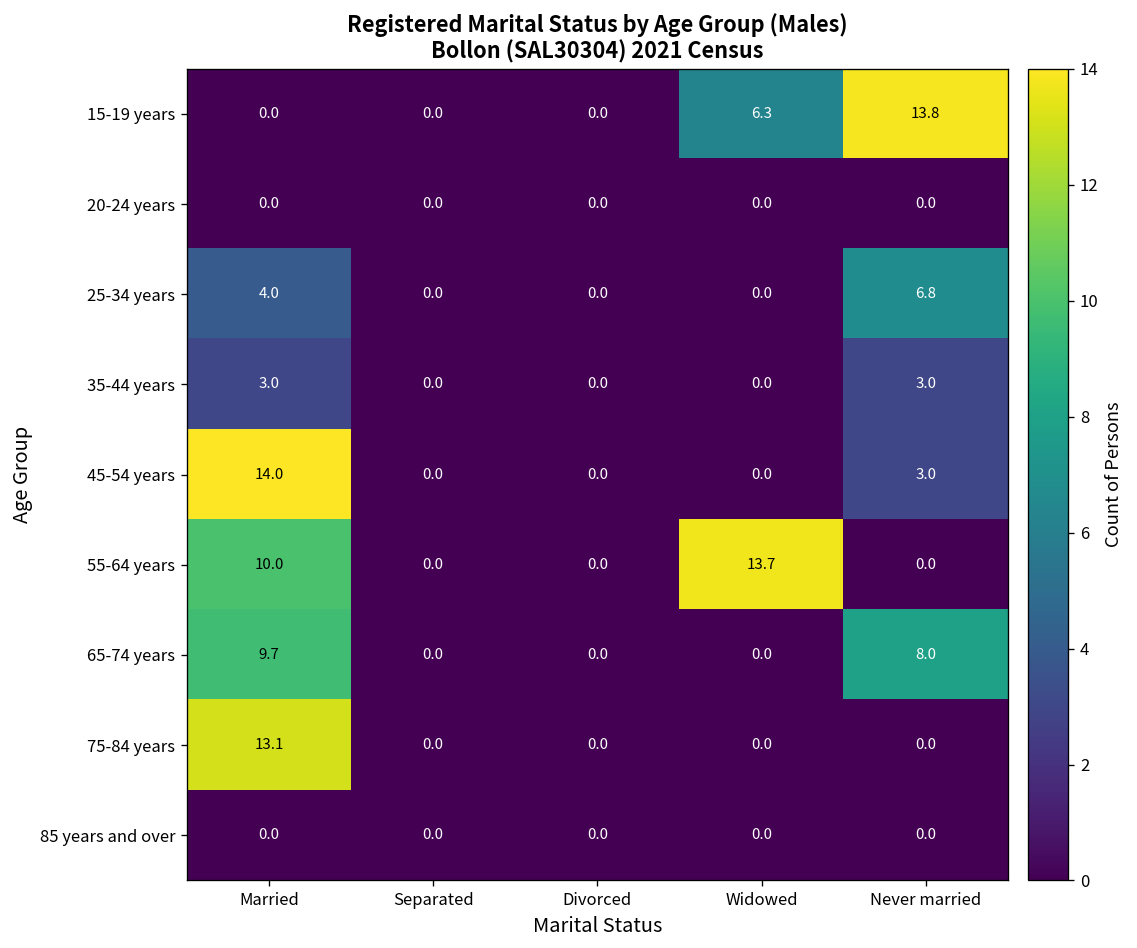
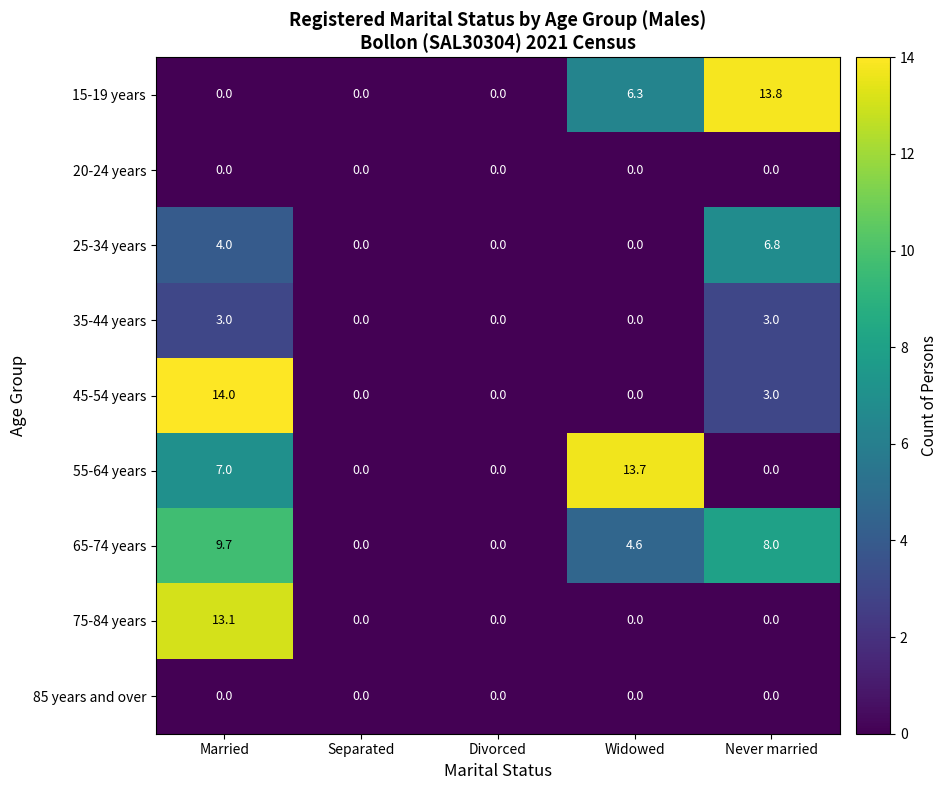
55-64 years, Married: 10.0 -> 7.0
65-74 years, Widowed: 0.0 -> 4.6
